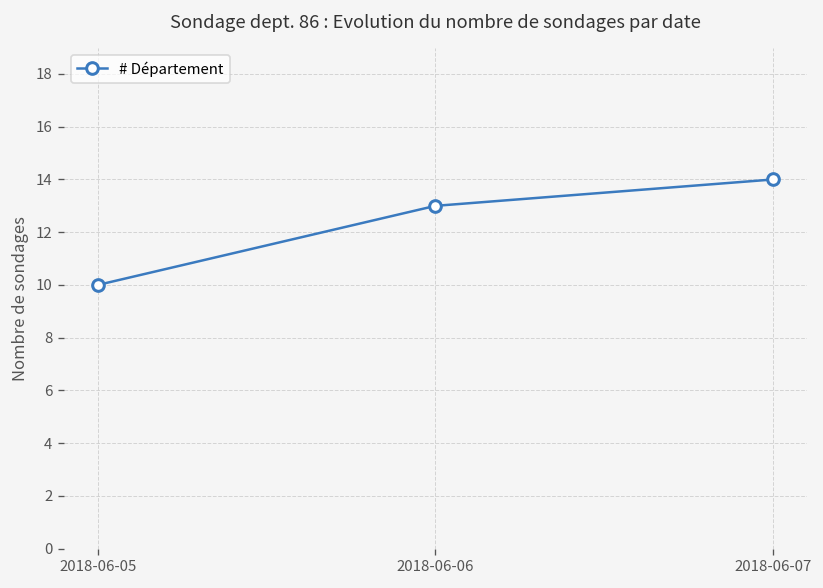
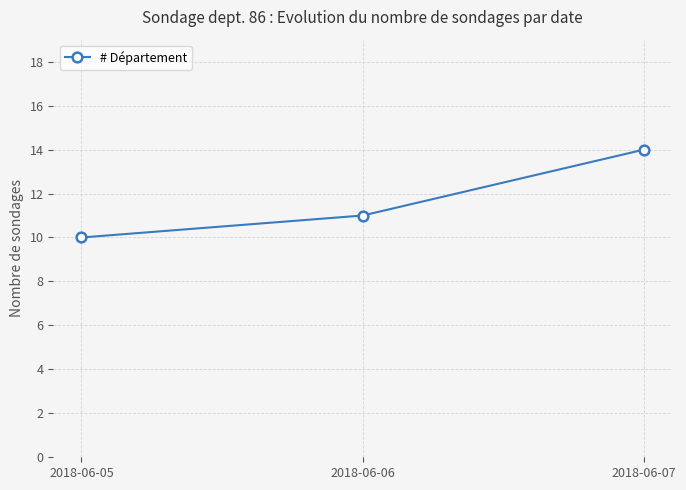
2018-06-06: 13 -> 11
